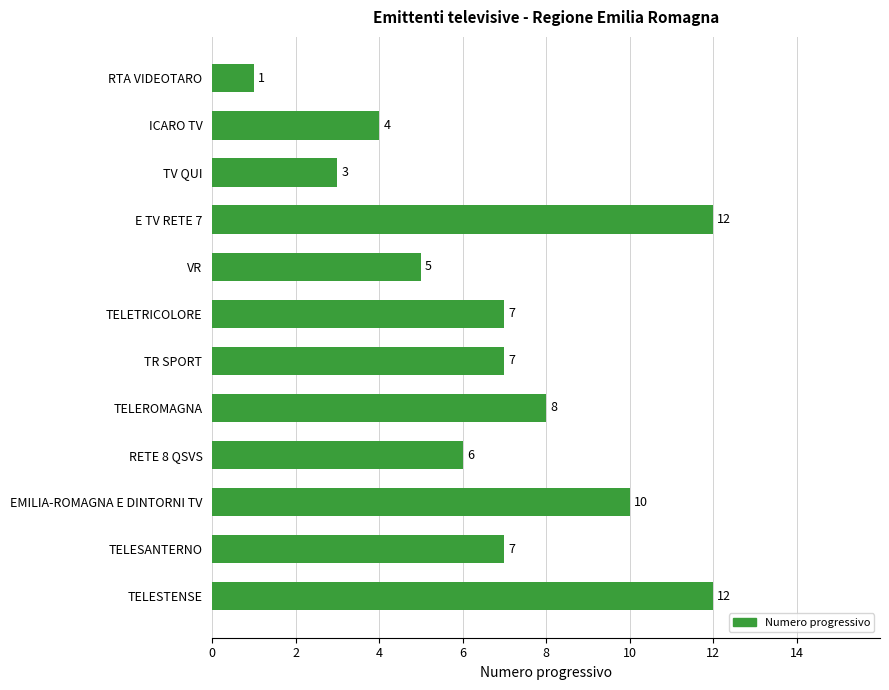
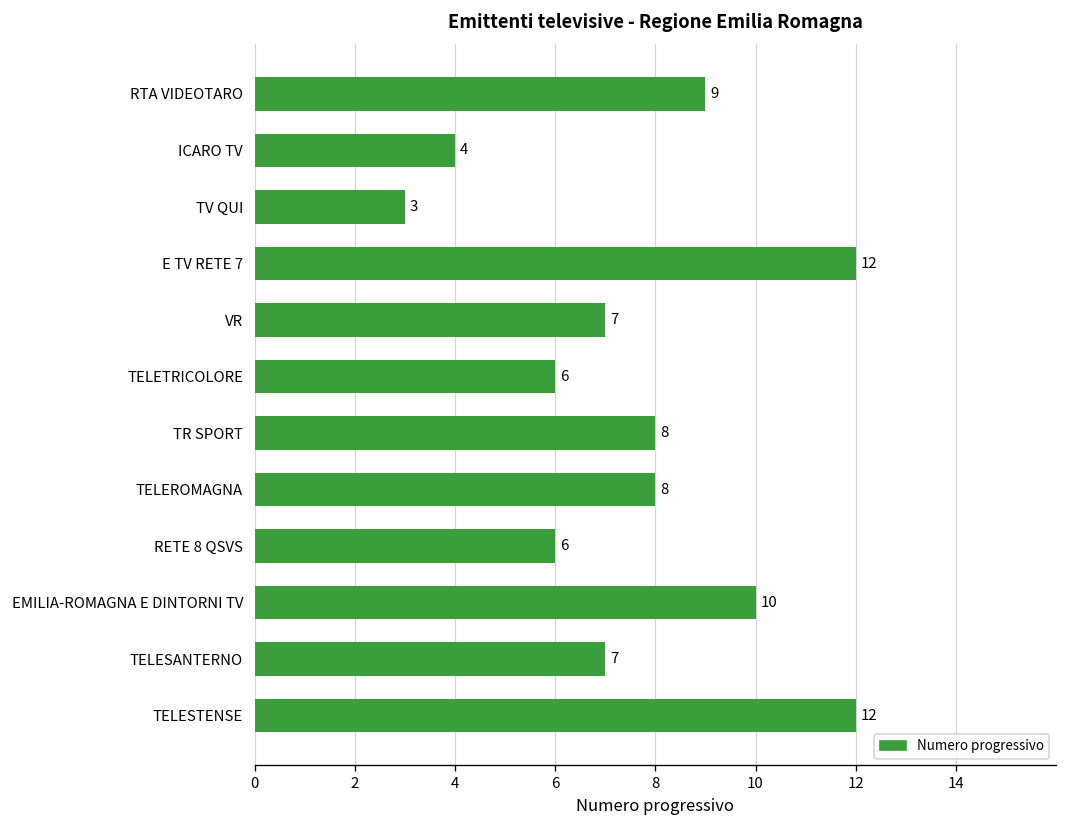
RTA VIDEOTARO: 1 -> 9
VR: 5 -> 7
TELETRICOLORE: 7 -> 6
TR SPORT: 7 -> 8
